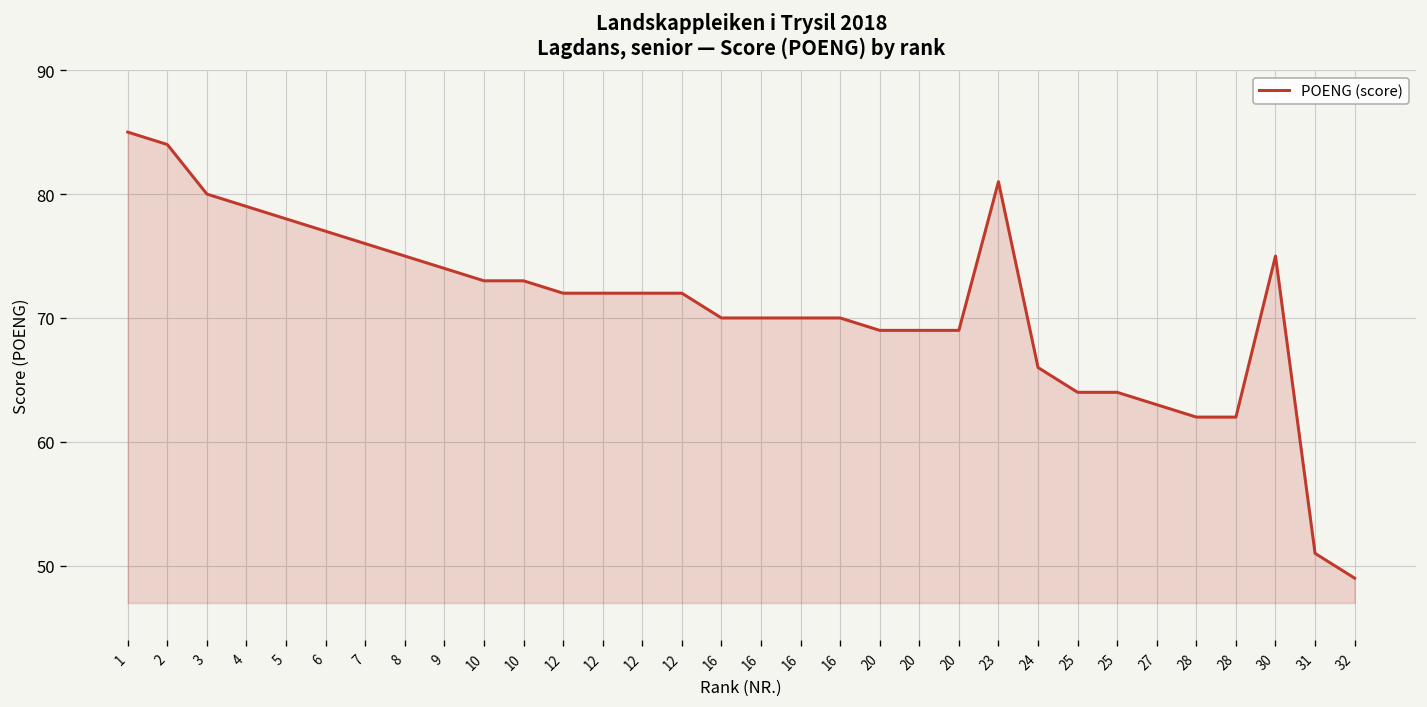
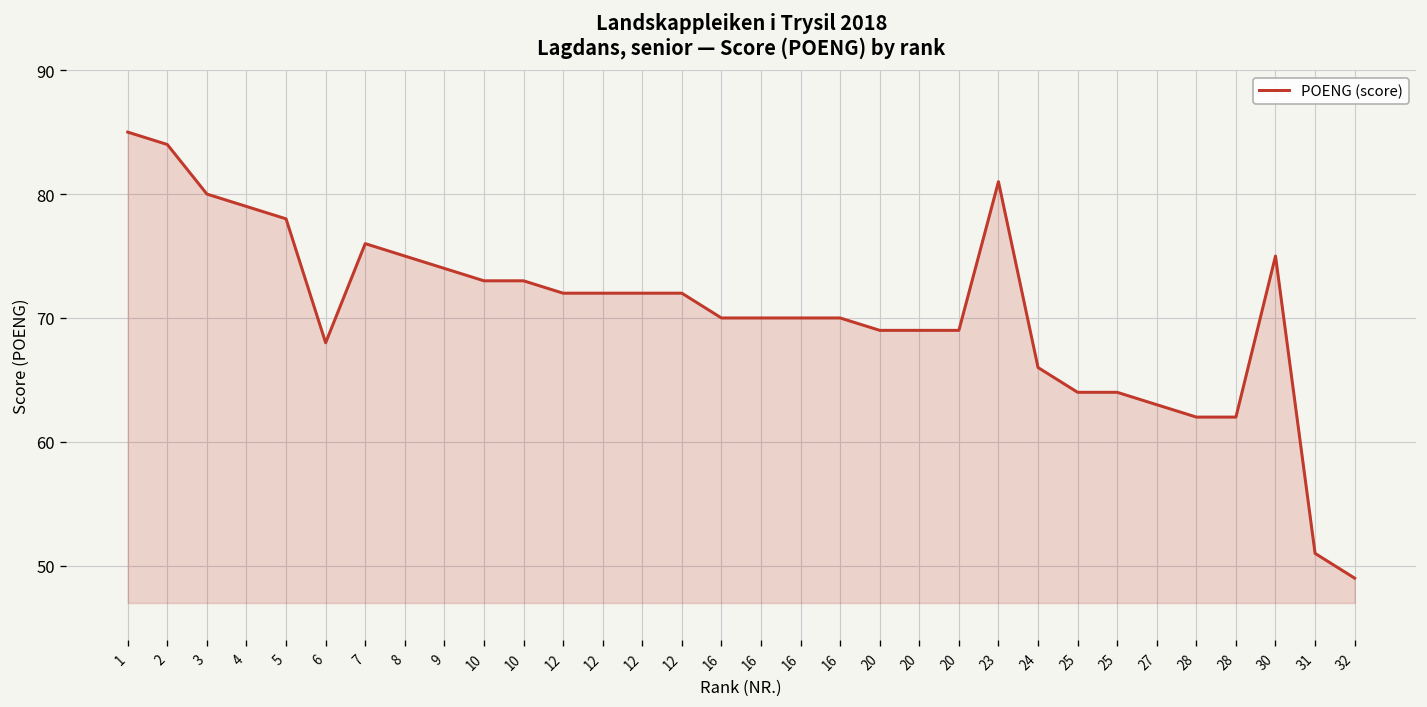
6: 77 -> 68
